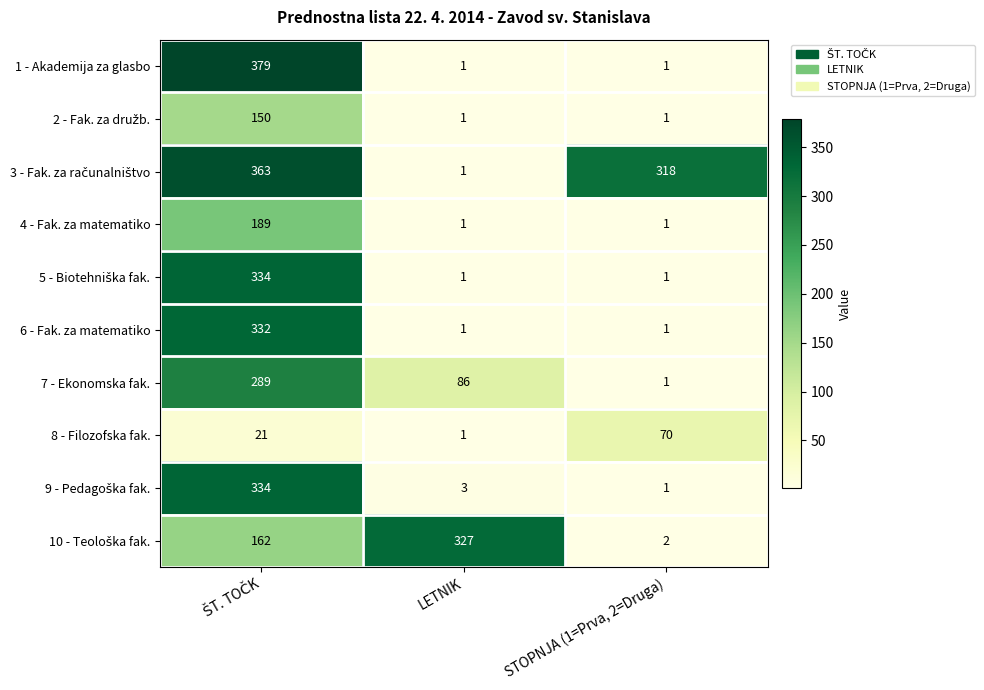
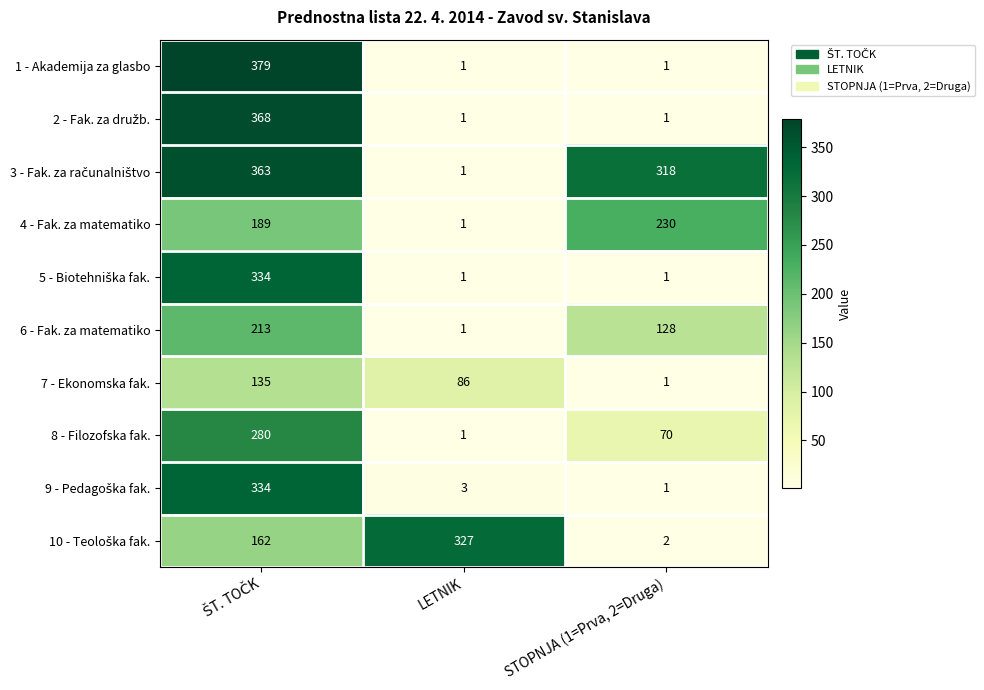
2 - Fak. za družb., ŠT. TOČK: 150 -> 368
4 - Fak. za matematiko, STOPNJA (1=Prva, 2=Druga): 1 -> 230
6 - Fak. za matematiko, ŠT. TOČK: 332 -> 213
6 - Fak. za matematiko, STOPNJA (1=Prva, 2=Druga): 1 -> 128
7 - Ekonomska fak., ŠT. TOČK: 289 -> 135
8 - Filozofska fak., ŠT. TOČK: 21 -> 280
